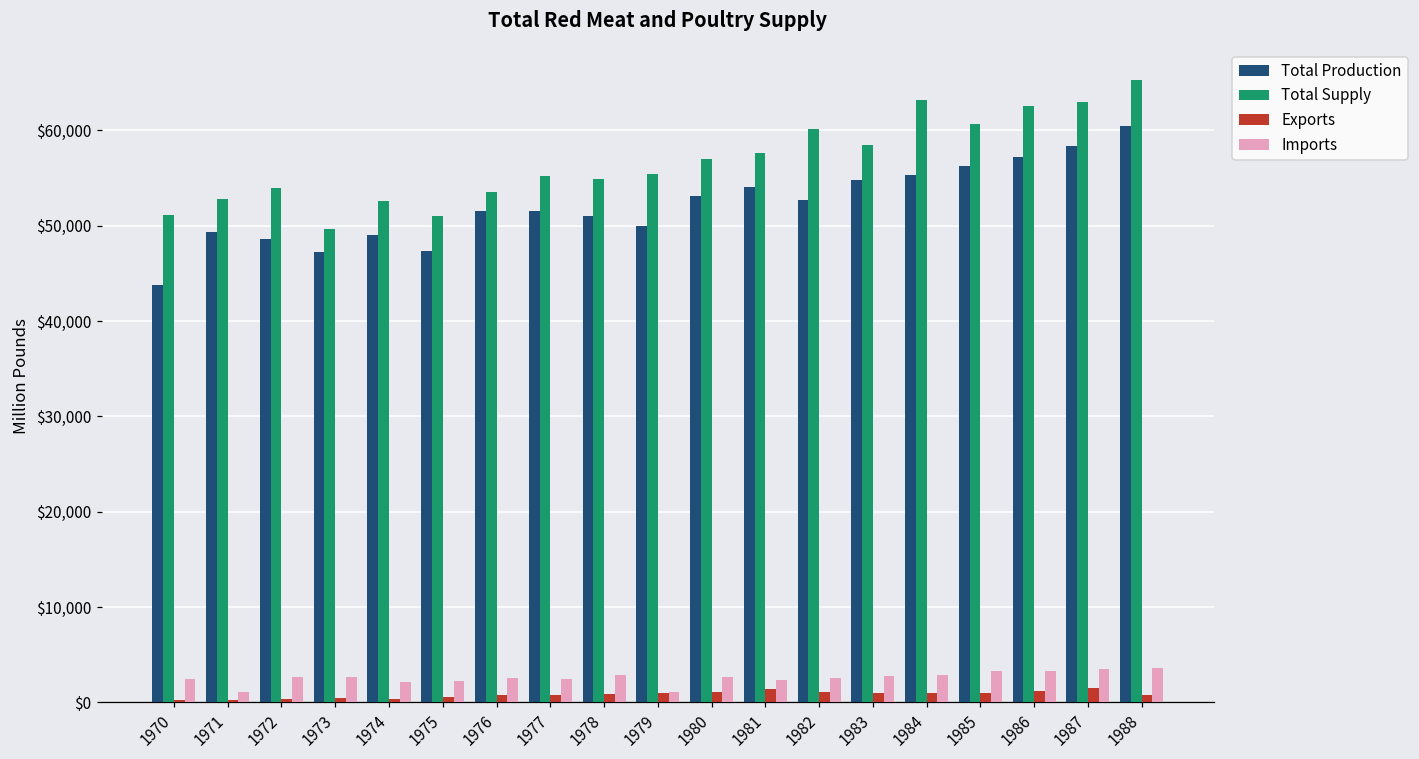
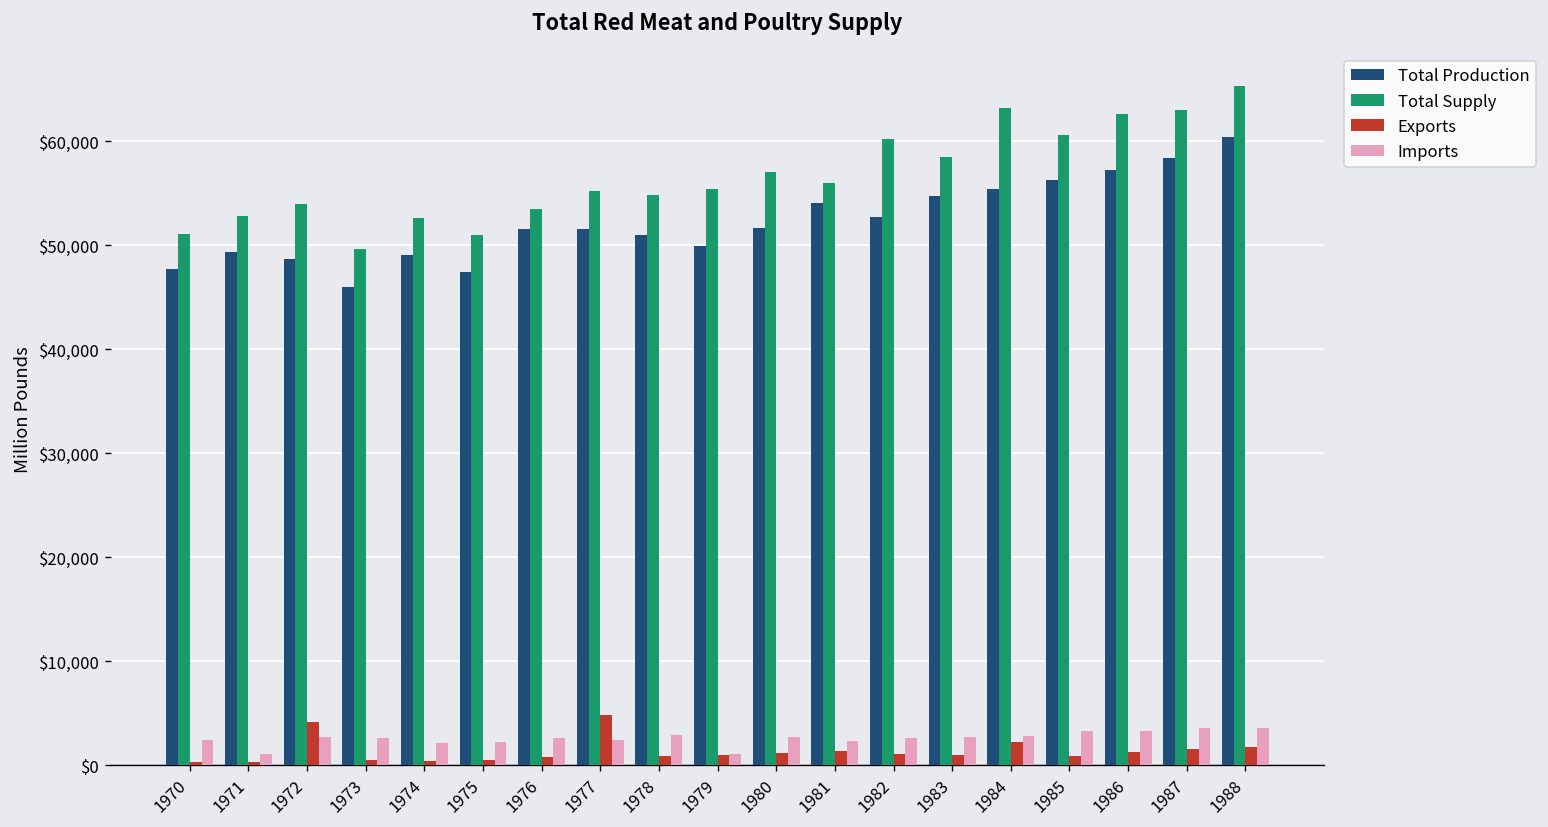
Total Production, 1970: $44,000 -> $48,000
Exports, 1972: $0 -> $4,000
Total Production, 1973: $47,000 -> $46,000
Exports, 1977: $1,000 -> $5,000
Total Production, 1980: $53,000 -> $52,000
Total Supply, 1981: $58,000 -> $56,000
Exports, 1984: $1,000 -> $2,000
Exports, 1988: $1,000 -> $2,000
